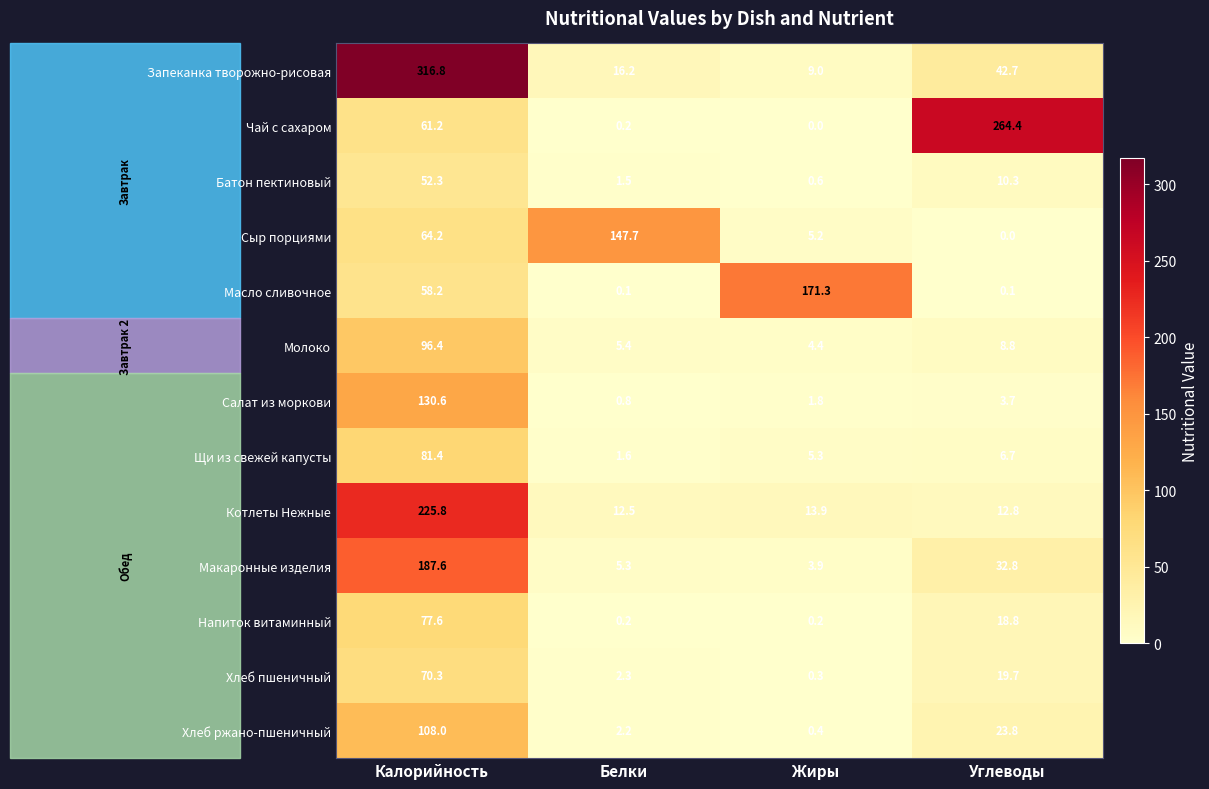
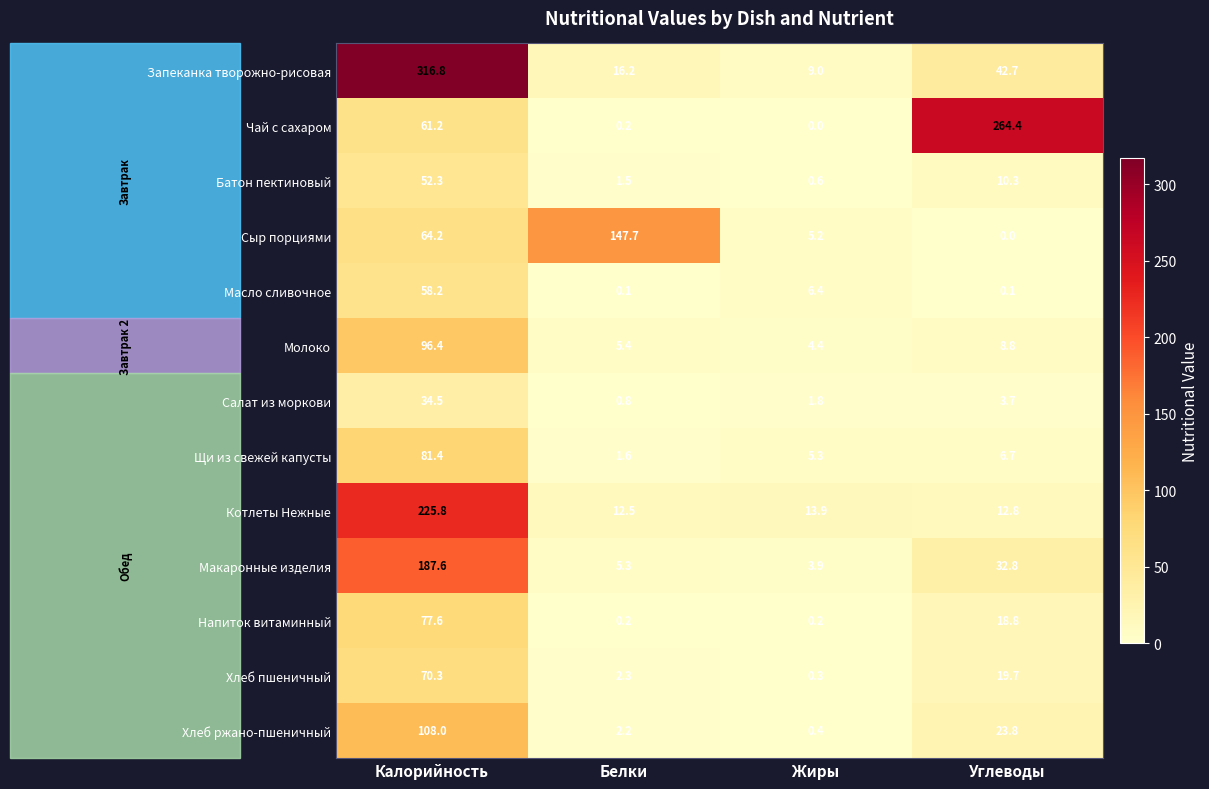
Масло сливочное, Жиры: 171.3 -> 6.4
Салат из моркови, Калорийность: 130.6 -> 34.5
